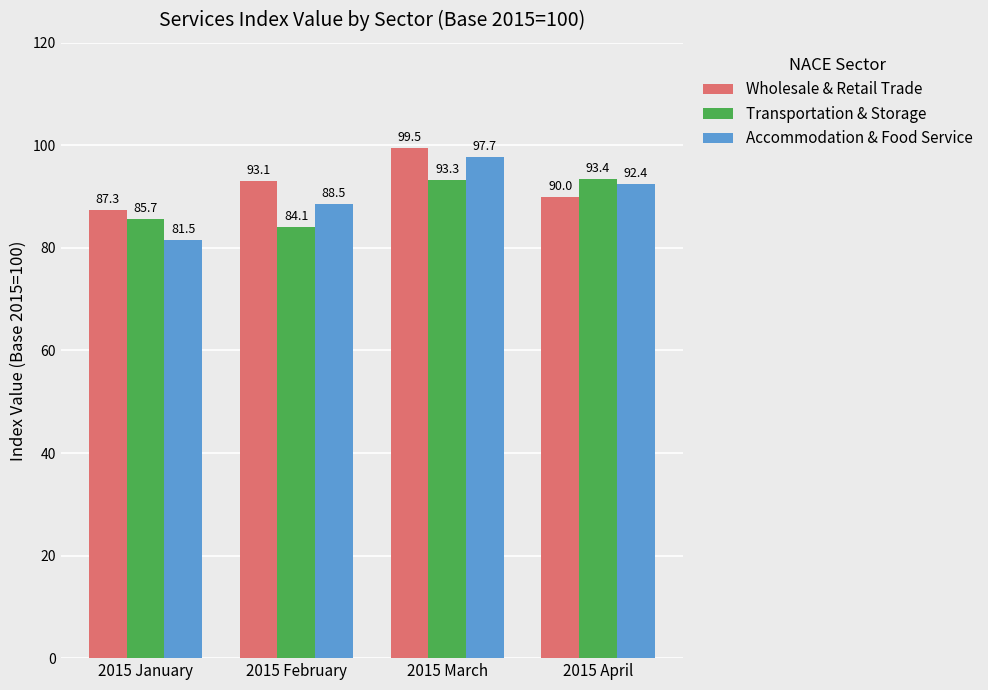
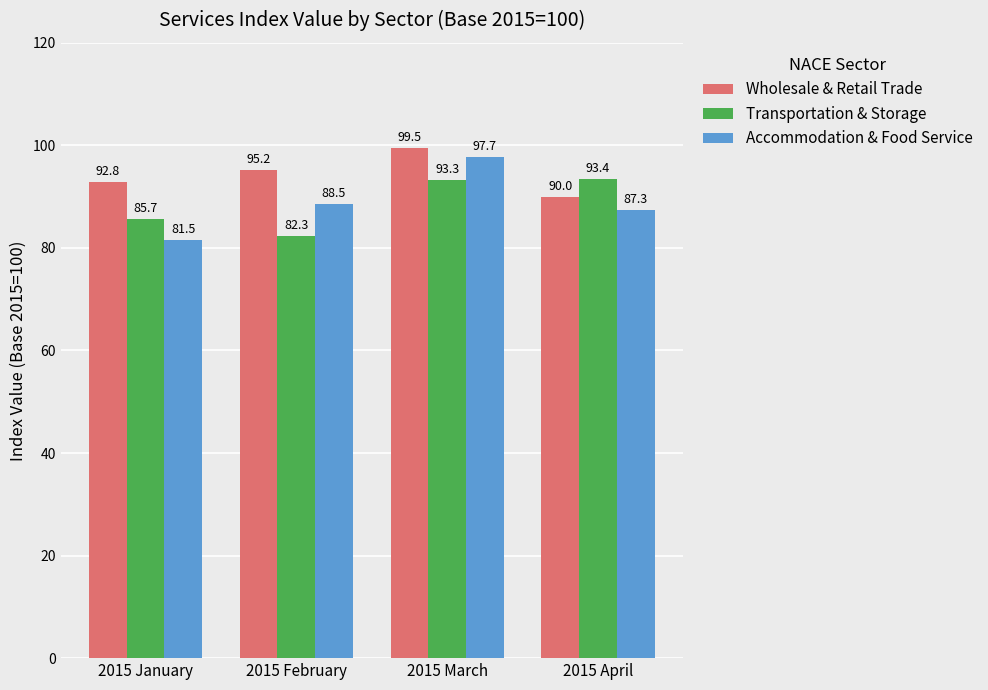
Wholesale & Retail Trade, 2015 January: 87.3 -> 92.8
Wholesale & Retail Trade, 2015 February: 93.1 -> 95.2
Transportation & Storage, 2015 February: 84.1 -> 82.3
Accommodation & Food Service, 2015 April: 92.4 -> 87.3
